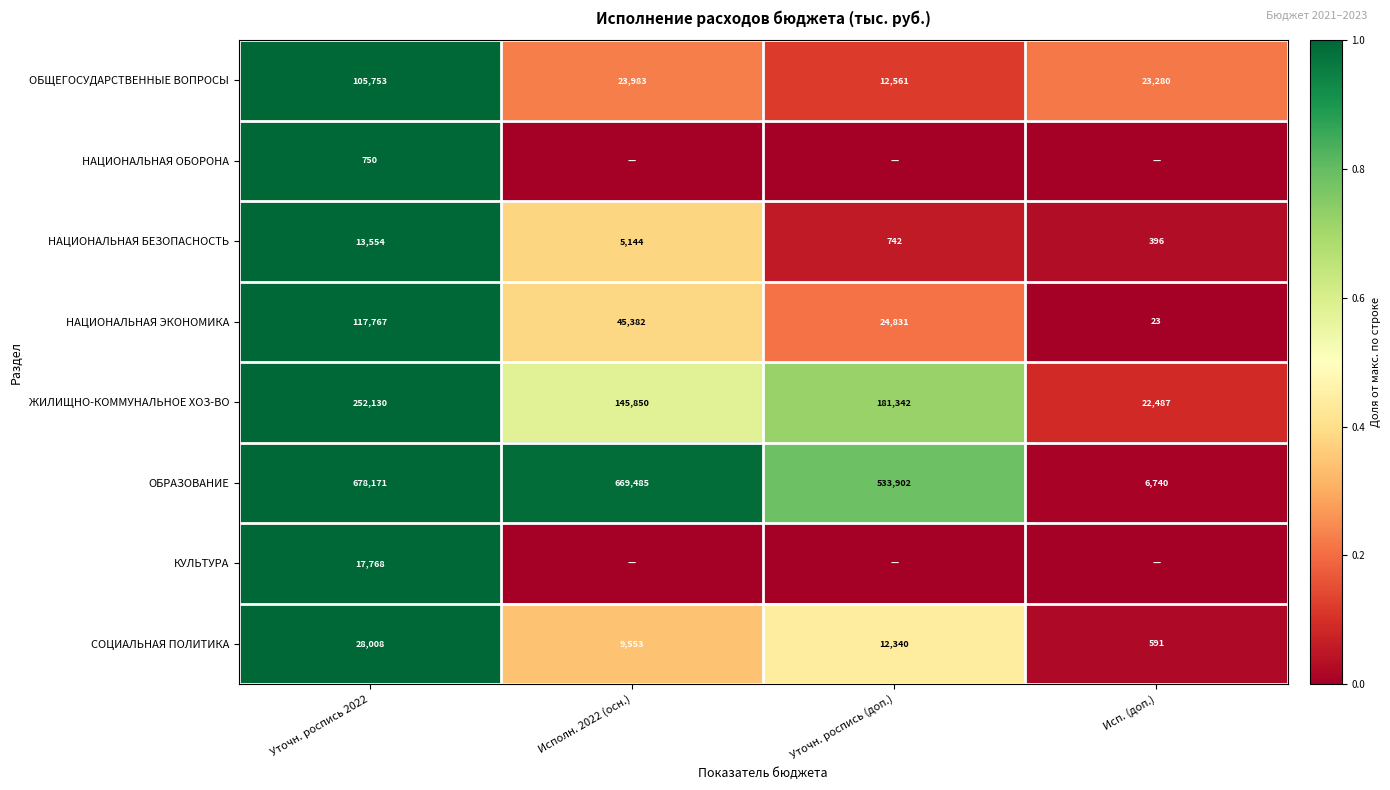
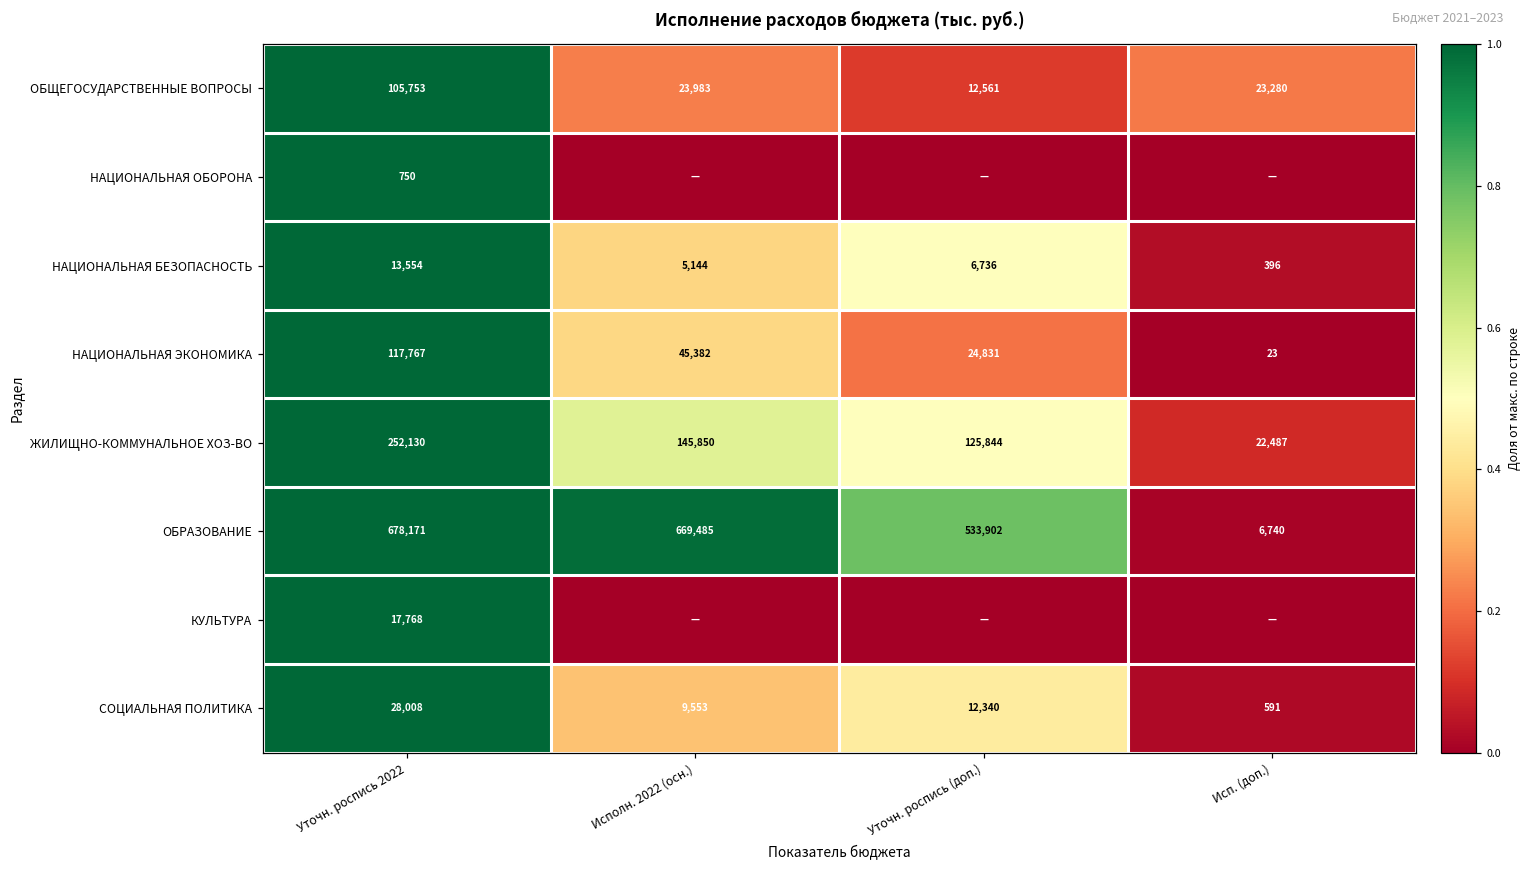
НАЦИОНАЛЬНАЯ БЕЗОПАСНОСТЬ, Уточн. роспись (доп.): 742 -> 6,736
ЖИЛИЩНО-КОММУНАЛЬНОЕ ХОЗ-ВО, Уточн. роспись (доп.): 181,342 -> 125,844
